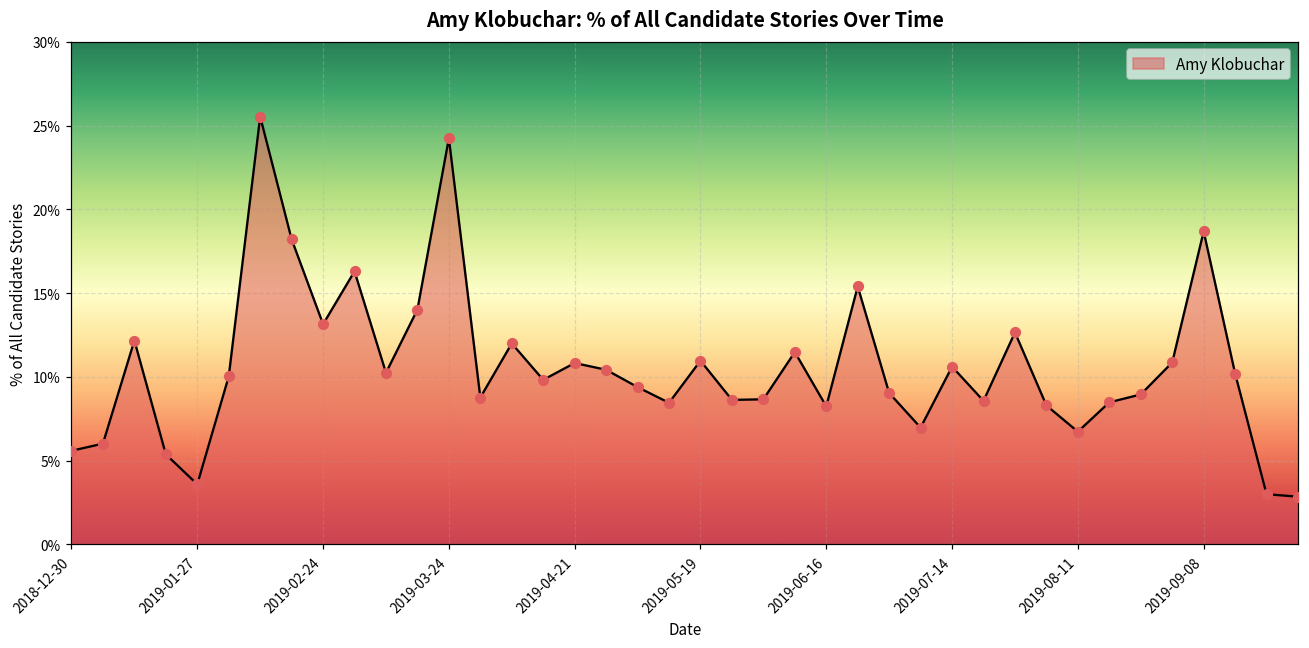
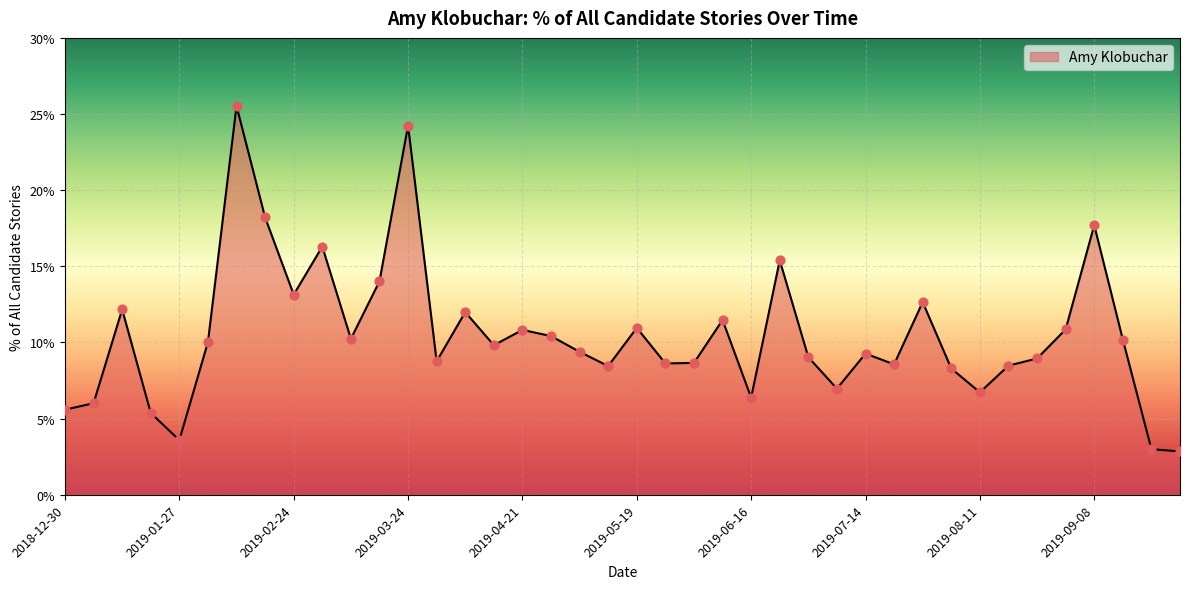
2019-06-16: 8.2% -> 6.4%
2019-07-14: 10.6% -> 9.3%
2019-09-08: 18.7% -> 17.7%
